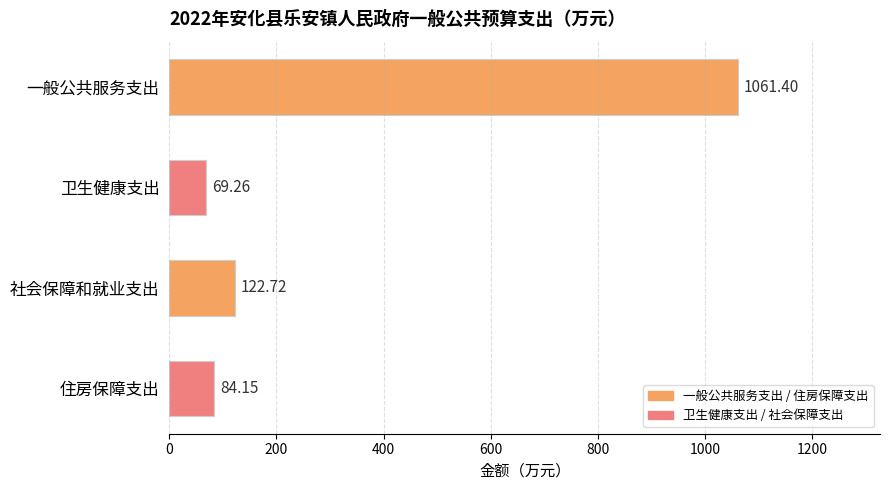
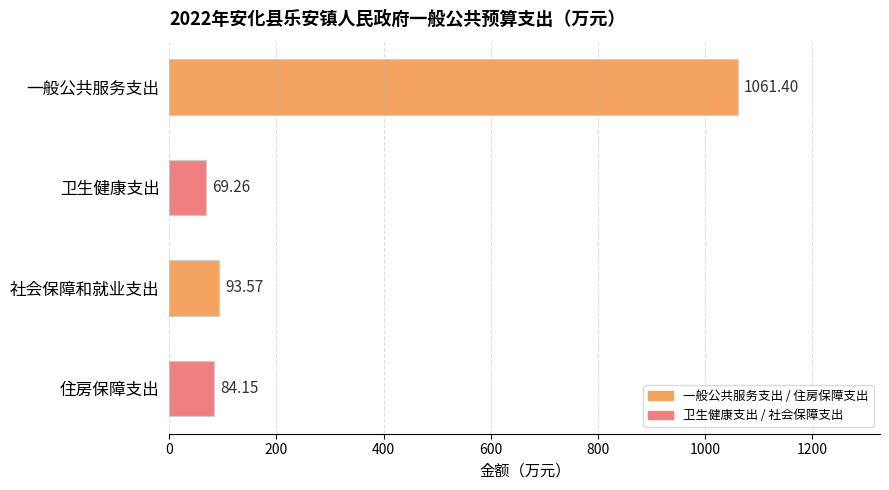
社会保障和就业支出: 122.72 -> 93.57
